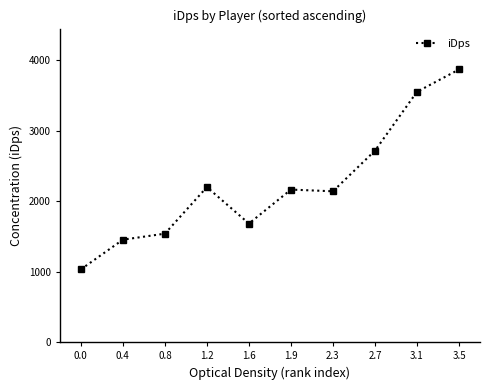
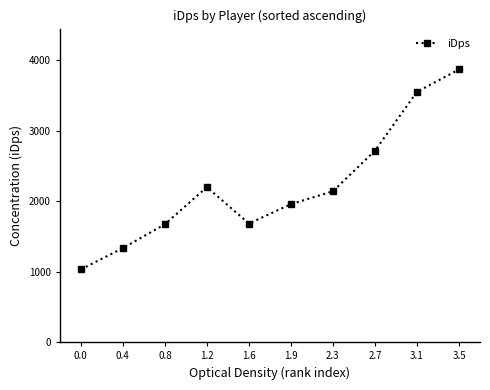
0.4: 1500 -> 1300
0.8: 1500 -> 1700
1.9: 2200 -> 2000
